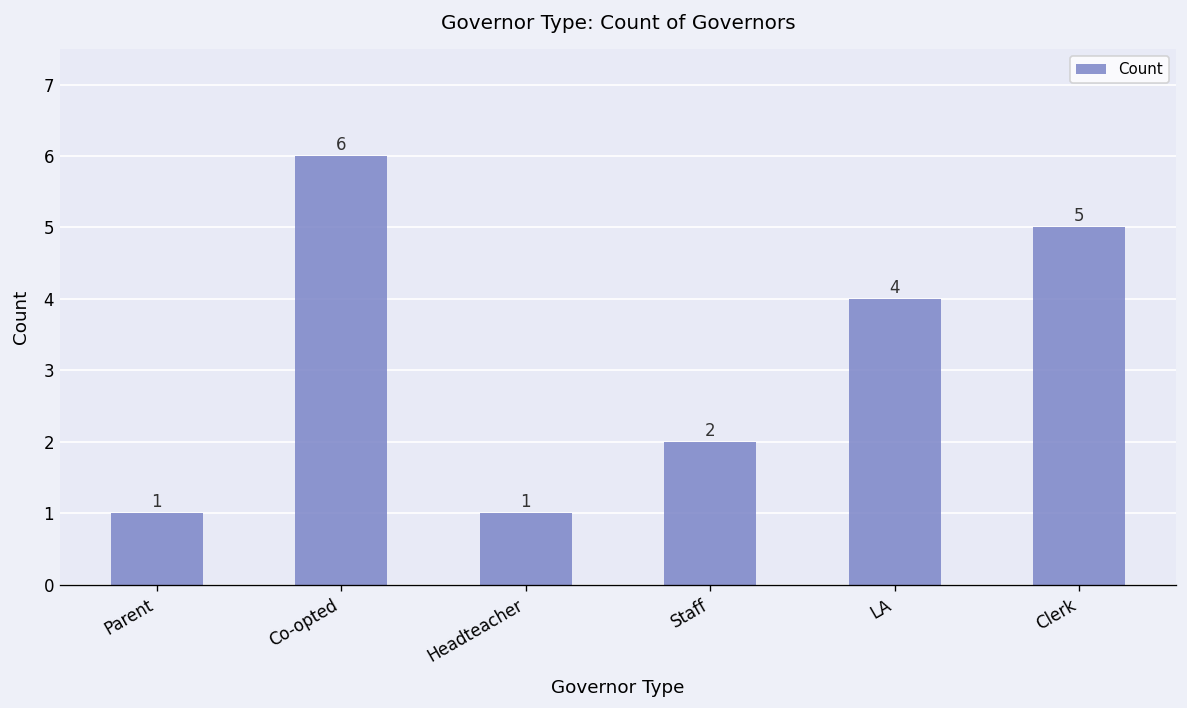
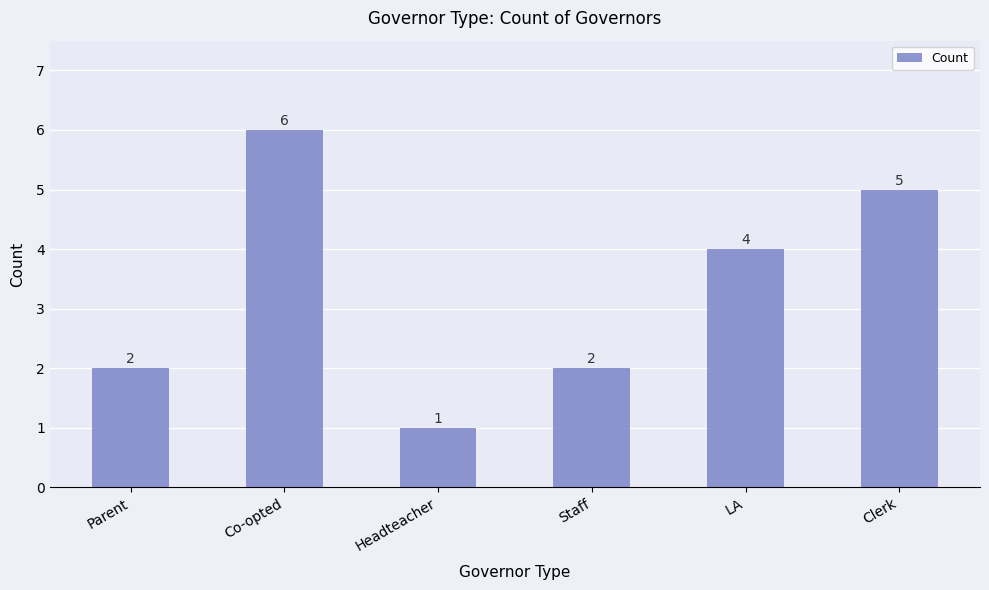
Parent: 1 -> 2
